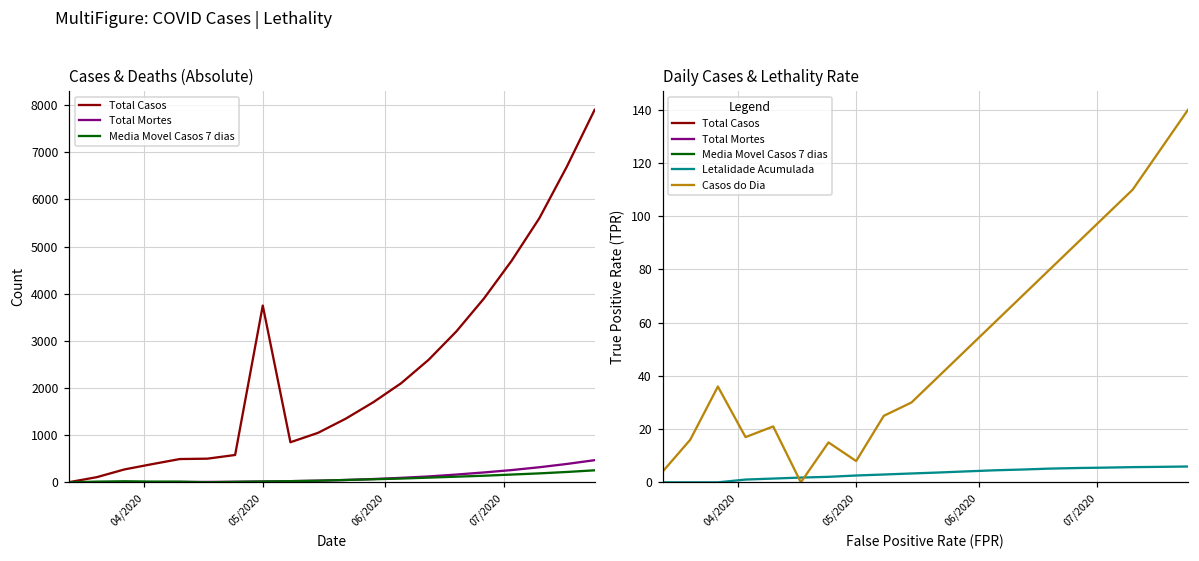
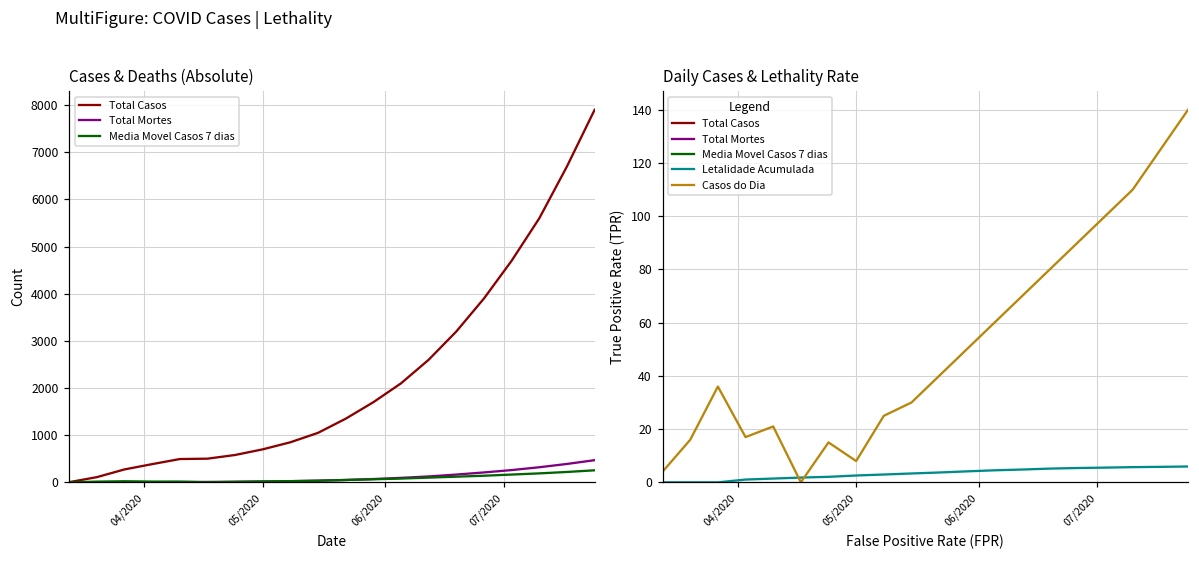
Cases & Deaths (Absolute), Total Casos, 05/2020: 3700 -> 700
